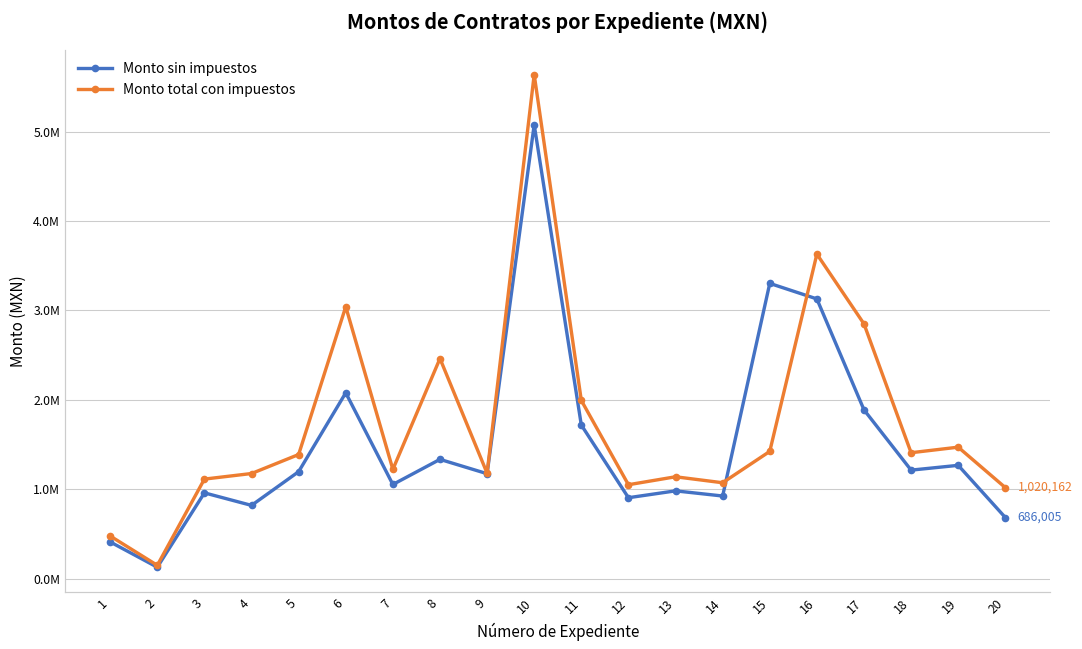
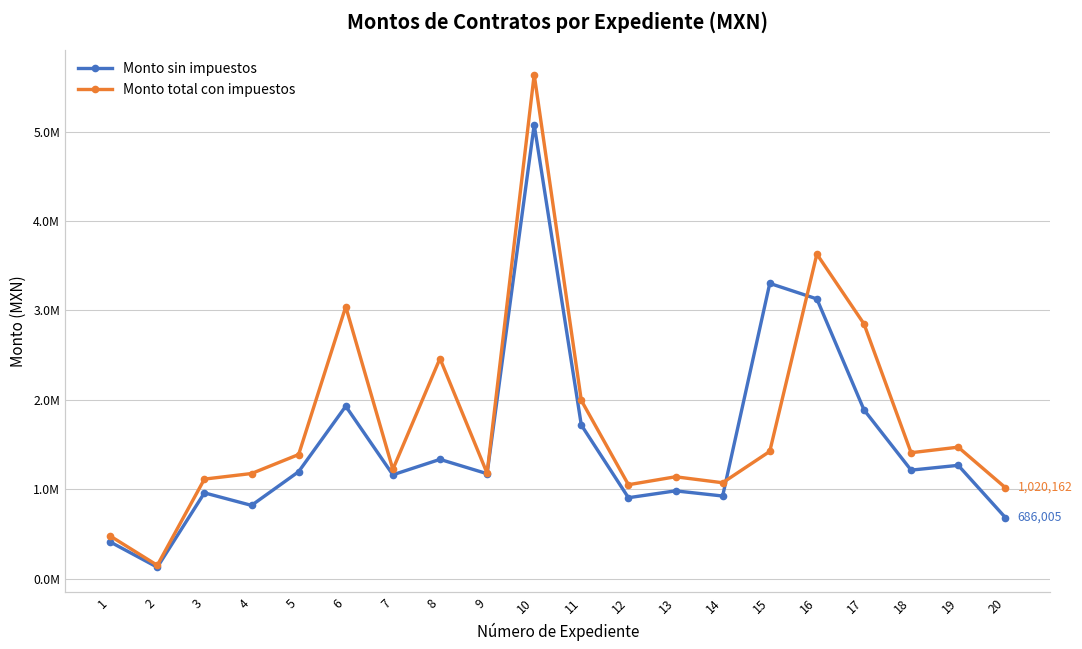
Monto sin impuestos, 6: 2100000 -> 1900000
Monto sin impuestos, 7: 1100000 -> 1200000
